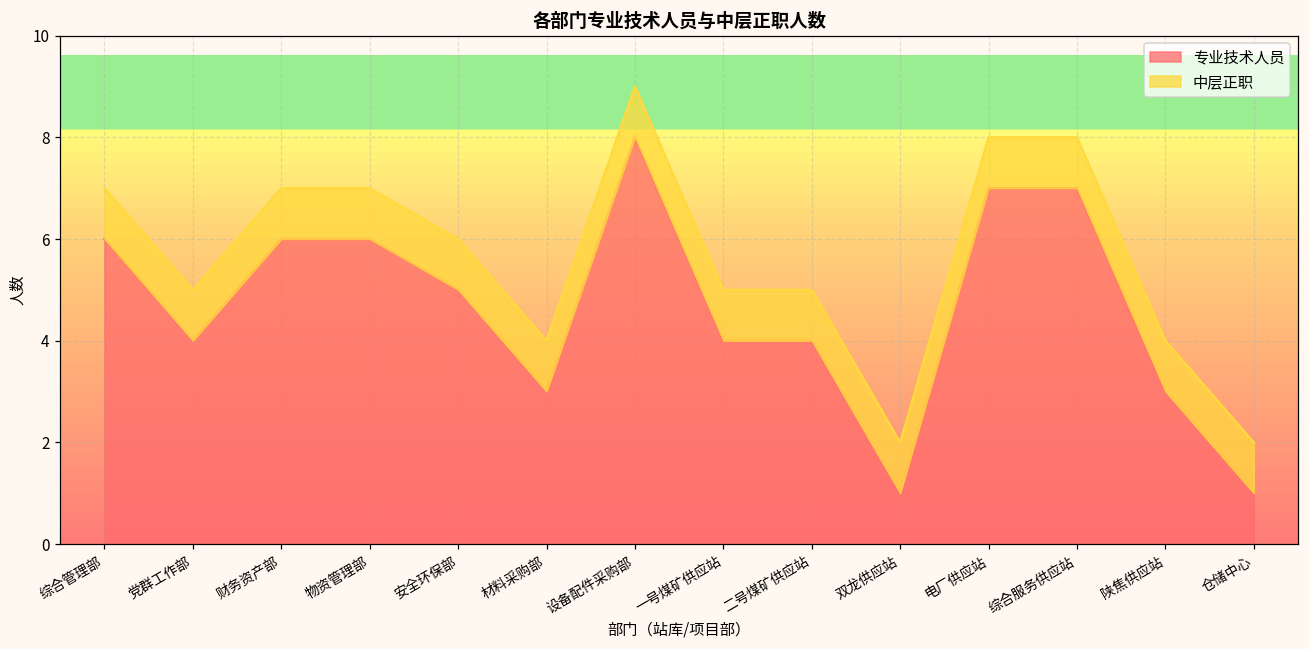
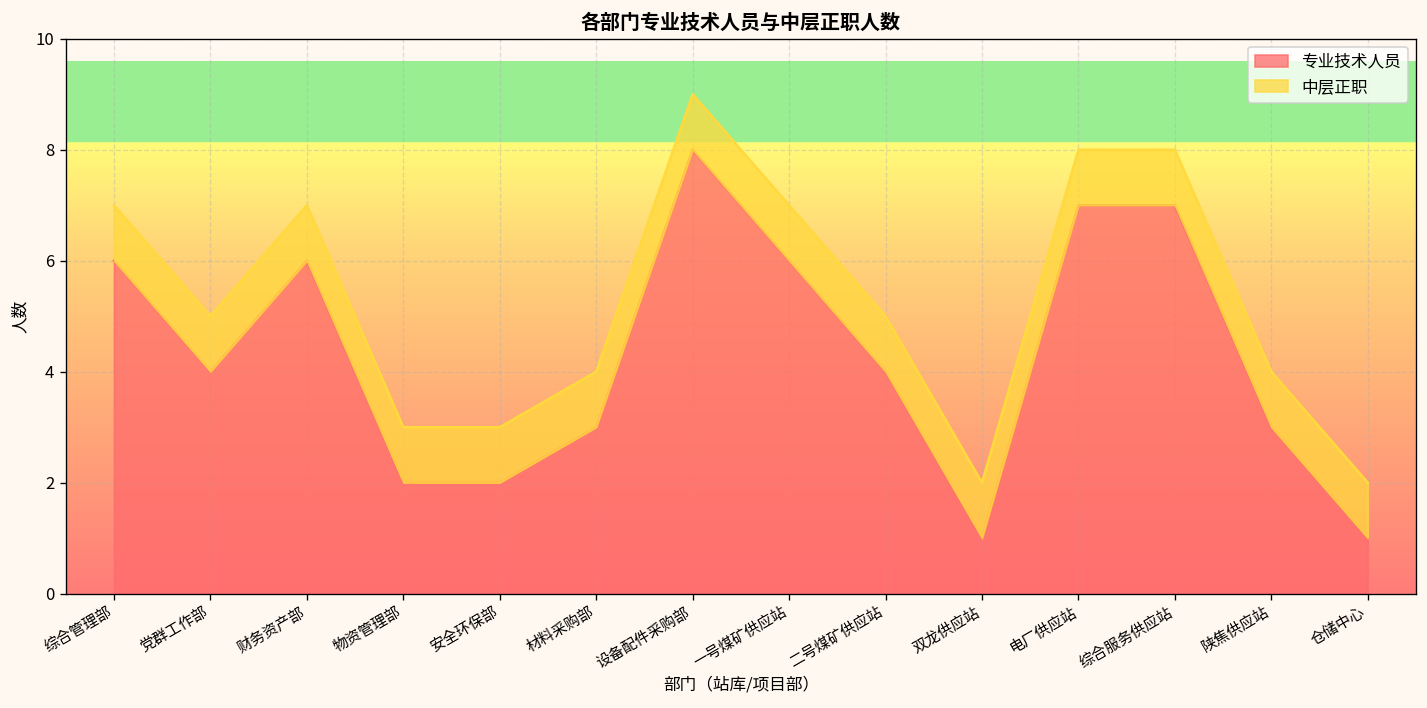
专业技术人员, 物资管理部: 6 -> 2
专业技术人员, 安全环保部: 5 -> 2
专业技术人员, 一号煤矿供应站: 4 -> 6
